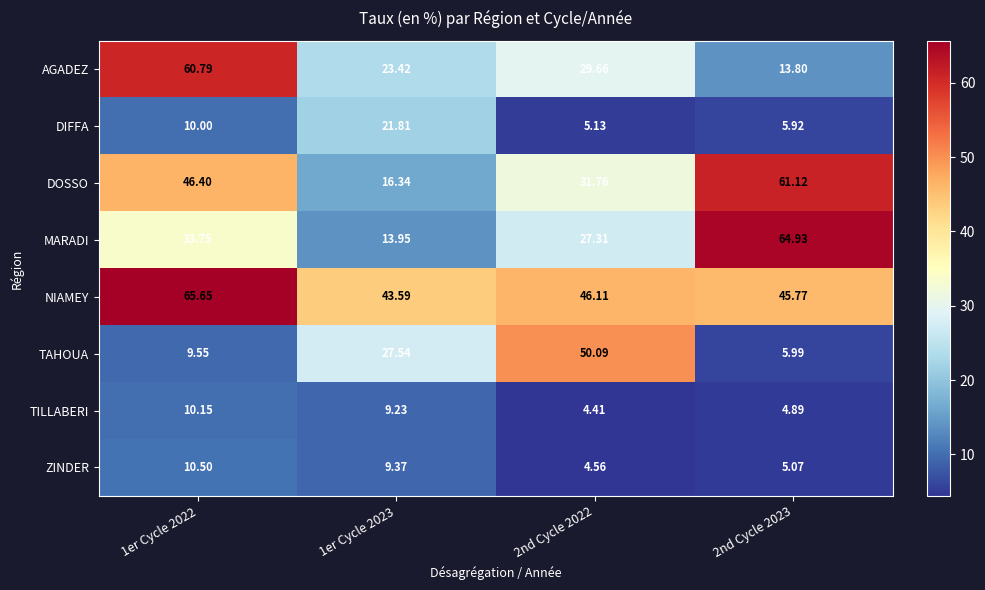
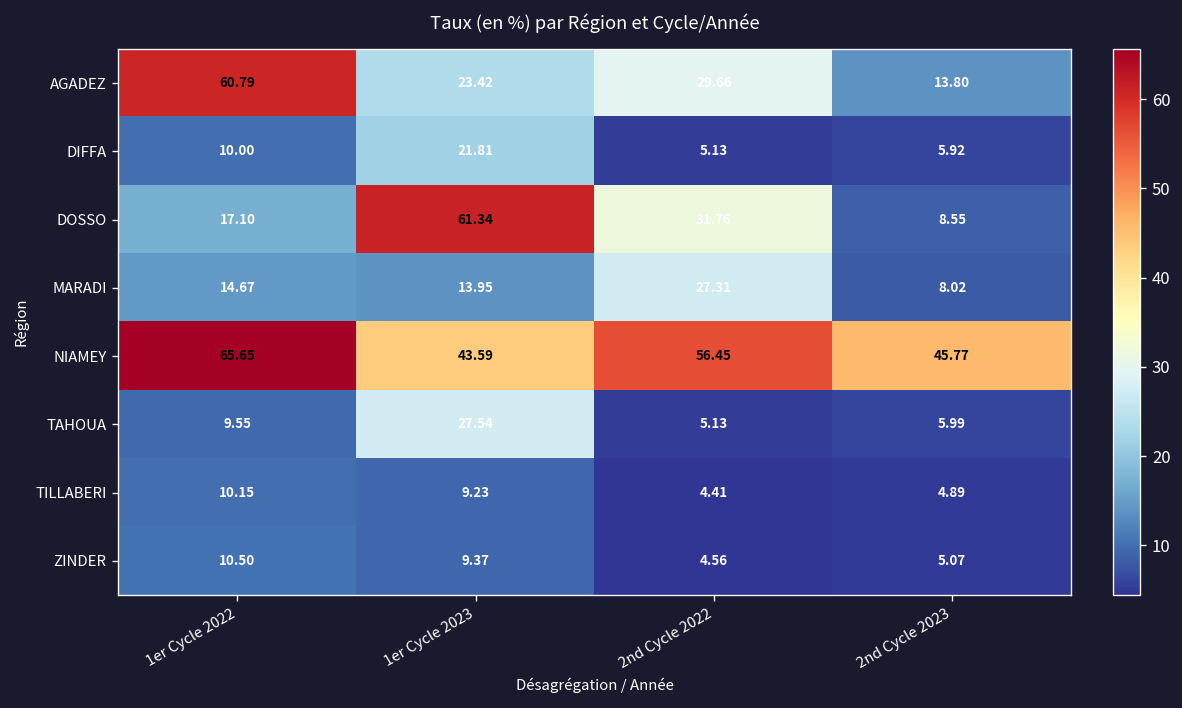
DOSSO, 1er Cycle 2022: 46.40 -> 17.10
DOSSO, 1er Cycle 2023: 16.34 -> 61.34
DOSSO, 2nd Cycle 2023: 61.12 -> 8.55
MARADI, 1er Cycle 2022: 33.75 -> 14.67
MARADI, 2nd Cycle 2023: 64.93 -> 8.02
NIAMEY, 2nd Cycle 2022: 46.11 -> 56.45
TAHOUA, 2nd Cycle 2022: 50.09 -> 5.13
